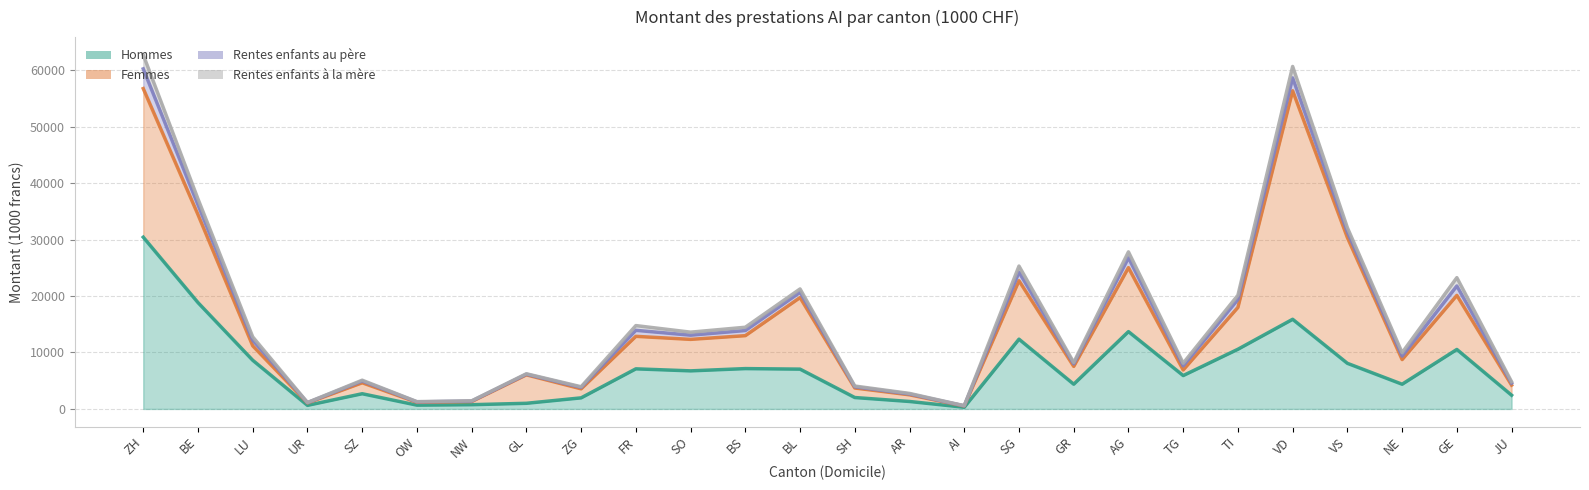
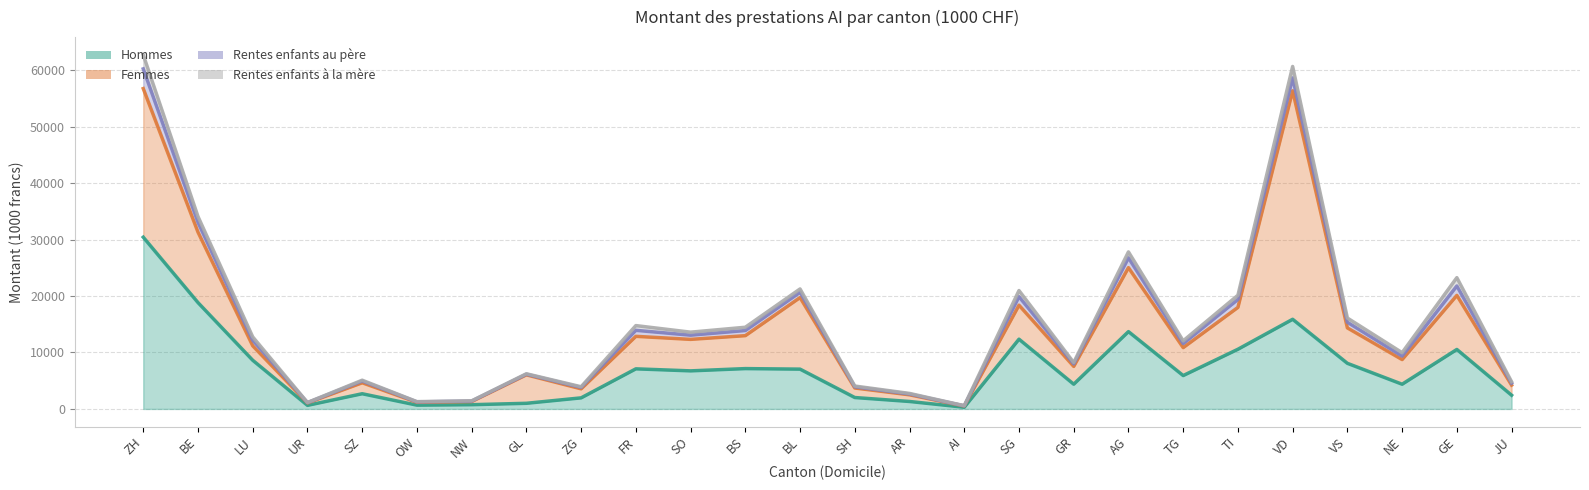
Femmes, BE: 16000 -> 12000
Femmes, SG: 10000 -> 6000
Femmes, TG: 1000 -> 5000
Femmes, VS: 22000 -> 6000
